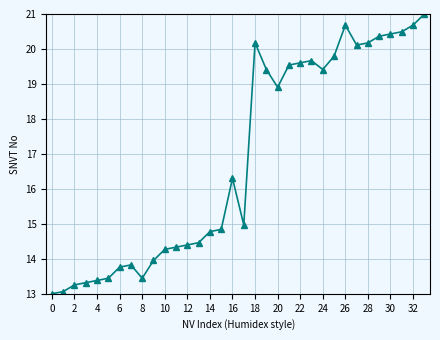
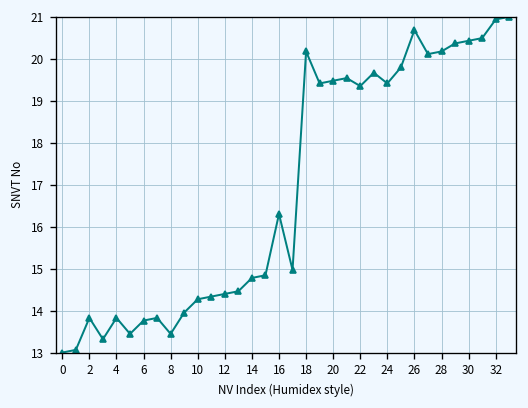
2: 13.3 -> 13.8
4: 13.4 -> 13.8
20: 18.9 -> 19.5
22: 19.6 -> 19.3
32: 20.7 -> 20.9
